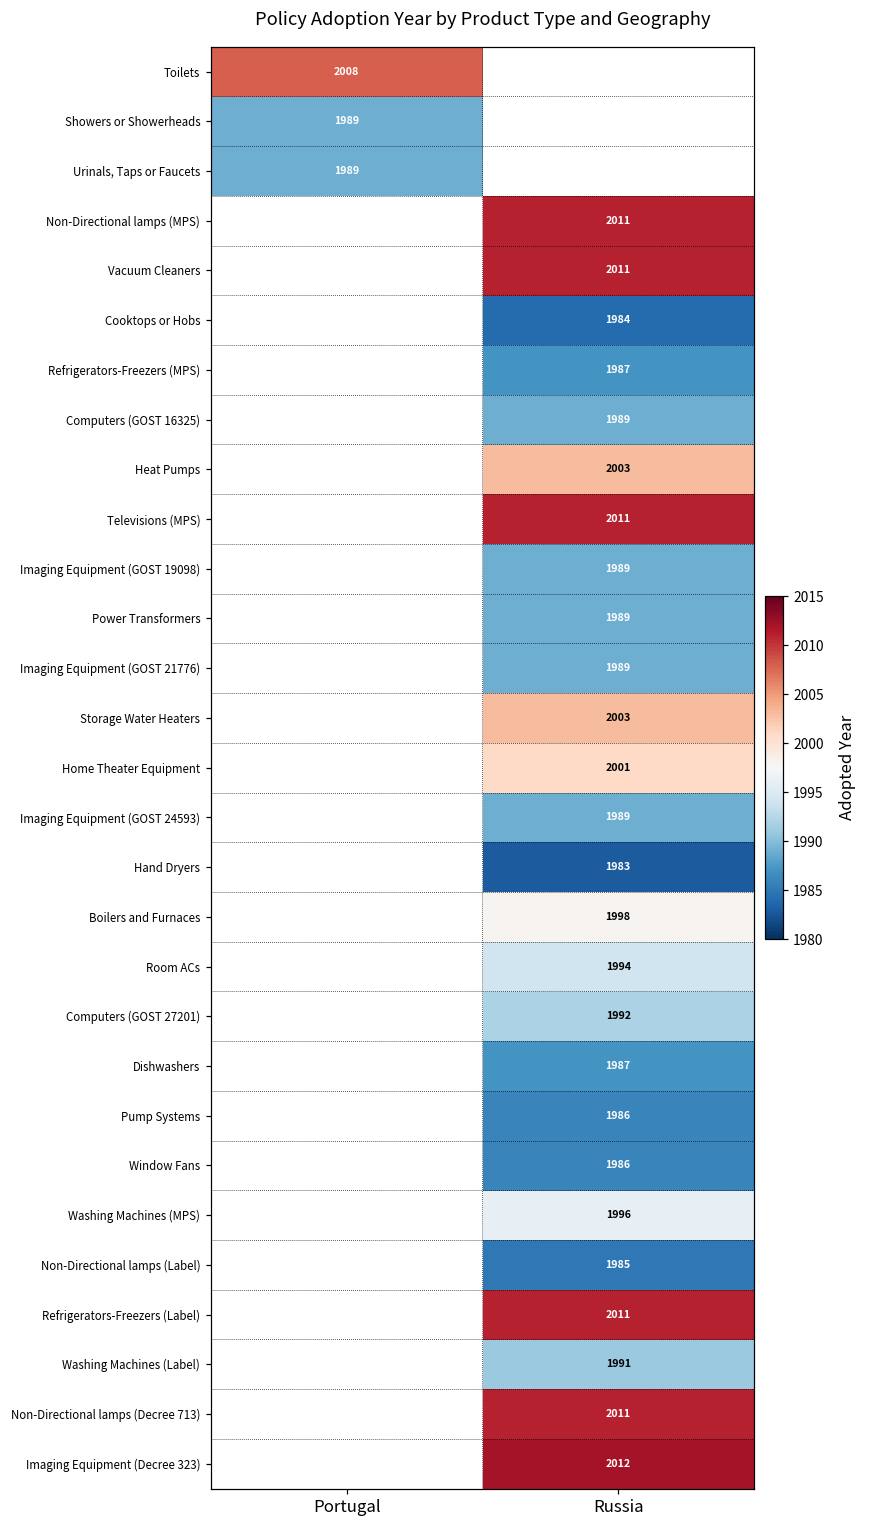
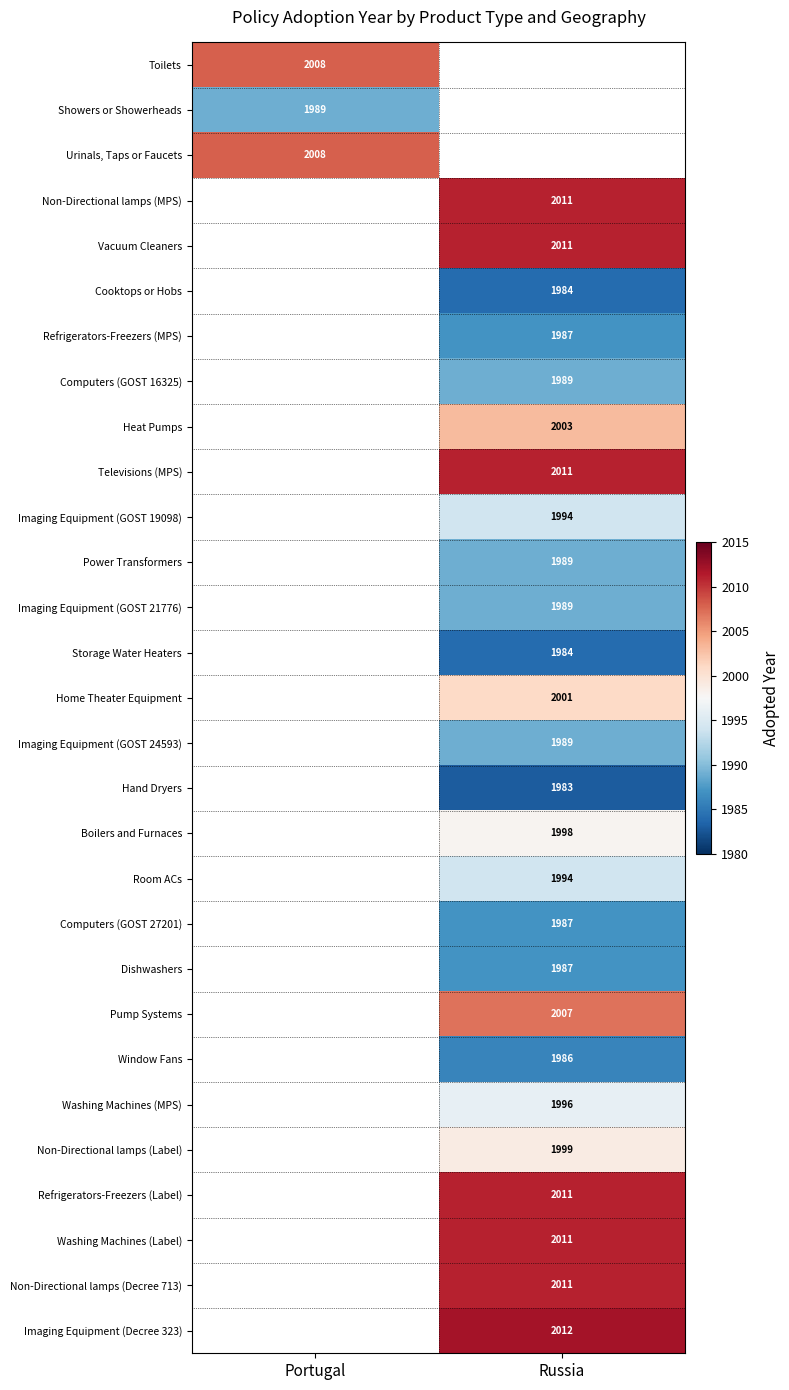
Urinals, Taps or Faucets, Portugal: 1989 -> 2008
Imaging Equipment (GOST 19098), Russia: 1989 -> 1994
Storage Water Heaters, Russia: 2003 -> 1984
Computers (GOST 27201), Russia: 1992 -> 1987
Pump Systems, Russia: 1986 -> 2007
Non-Directional lamps (Label), Russia: 1985 -> 1999
Washing Machines (Label), Russia: 1991 -> 2011
